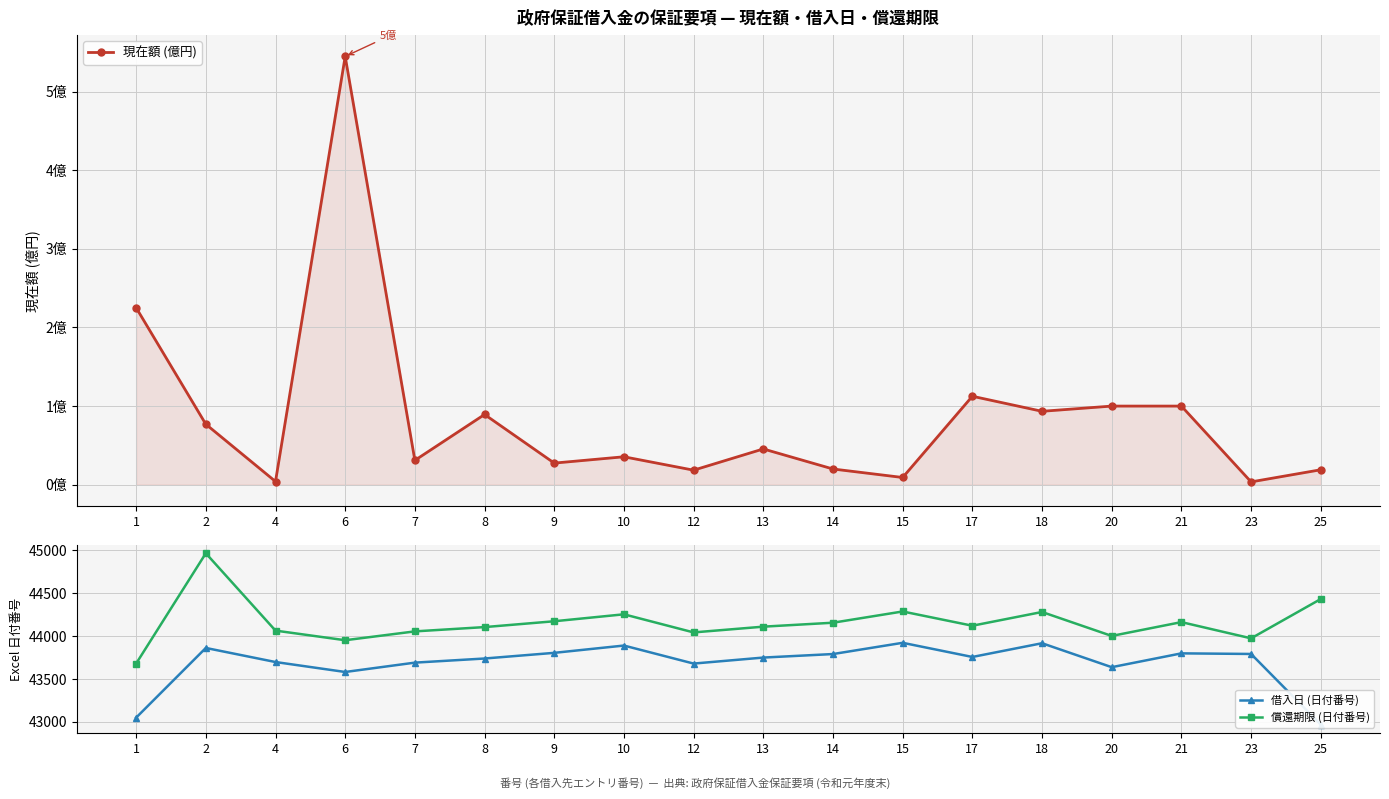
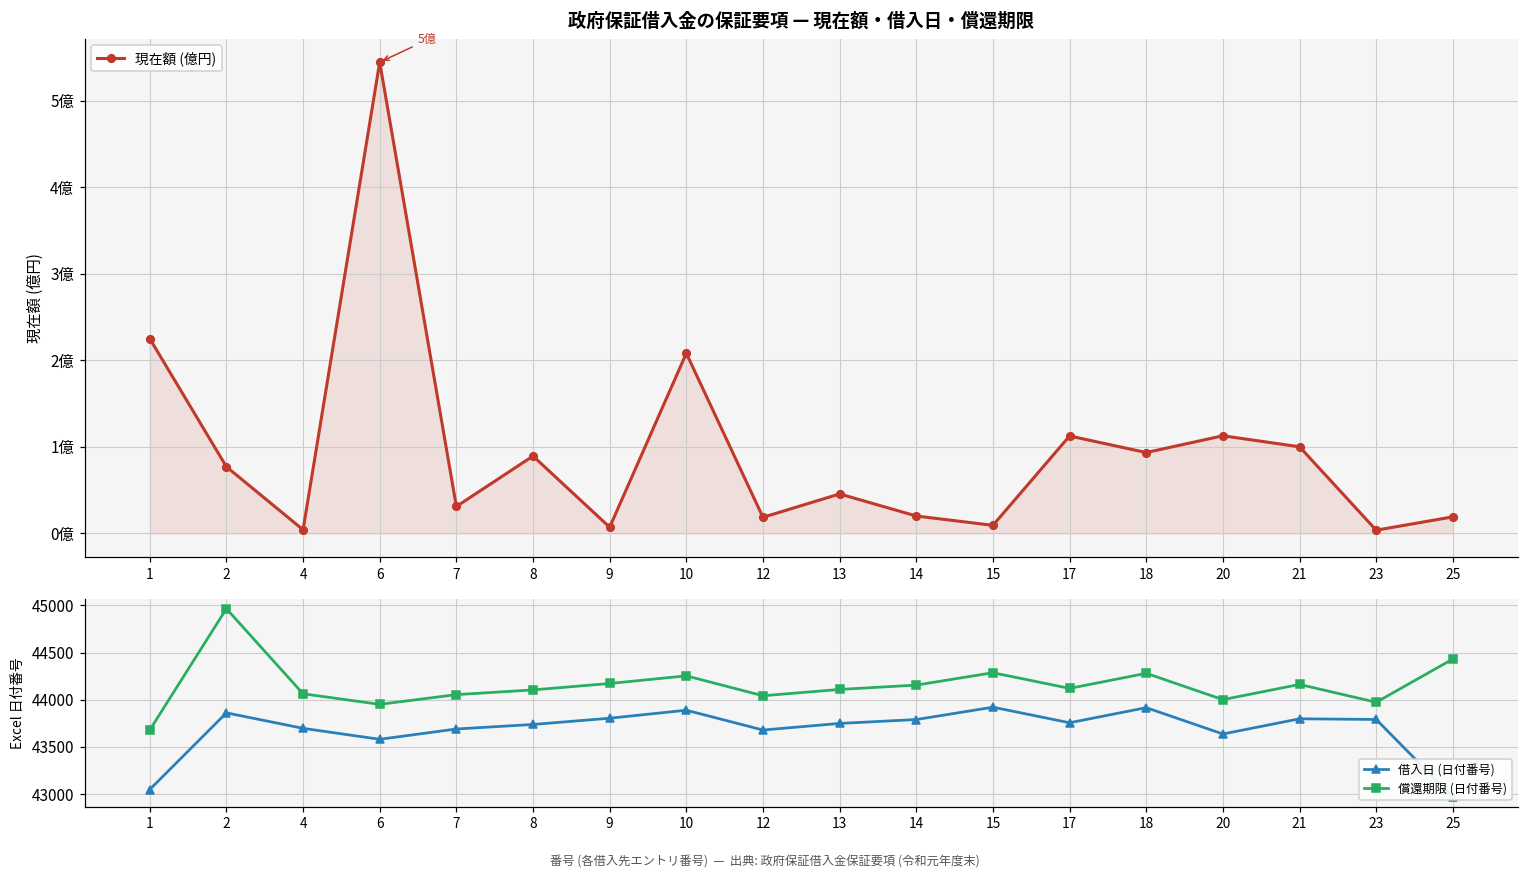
政府保証借入金の保証要項 — 現在額・借入日・償還期限, 9: 0.3億 -> 0.1億
政府保証借入金の保証要項 — 現在額・借入日・償還期限, 10: 0.4億 -> 2.1億
政府保証借入金の保証要項 — 現在額・借入日・償還期限, 20: 1.0億 -> 1.1億
